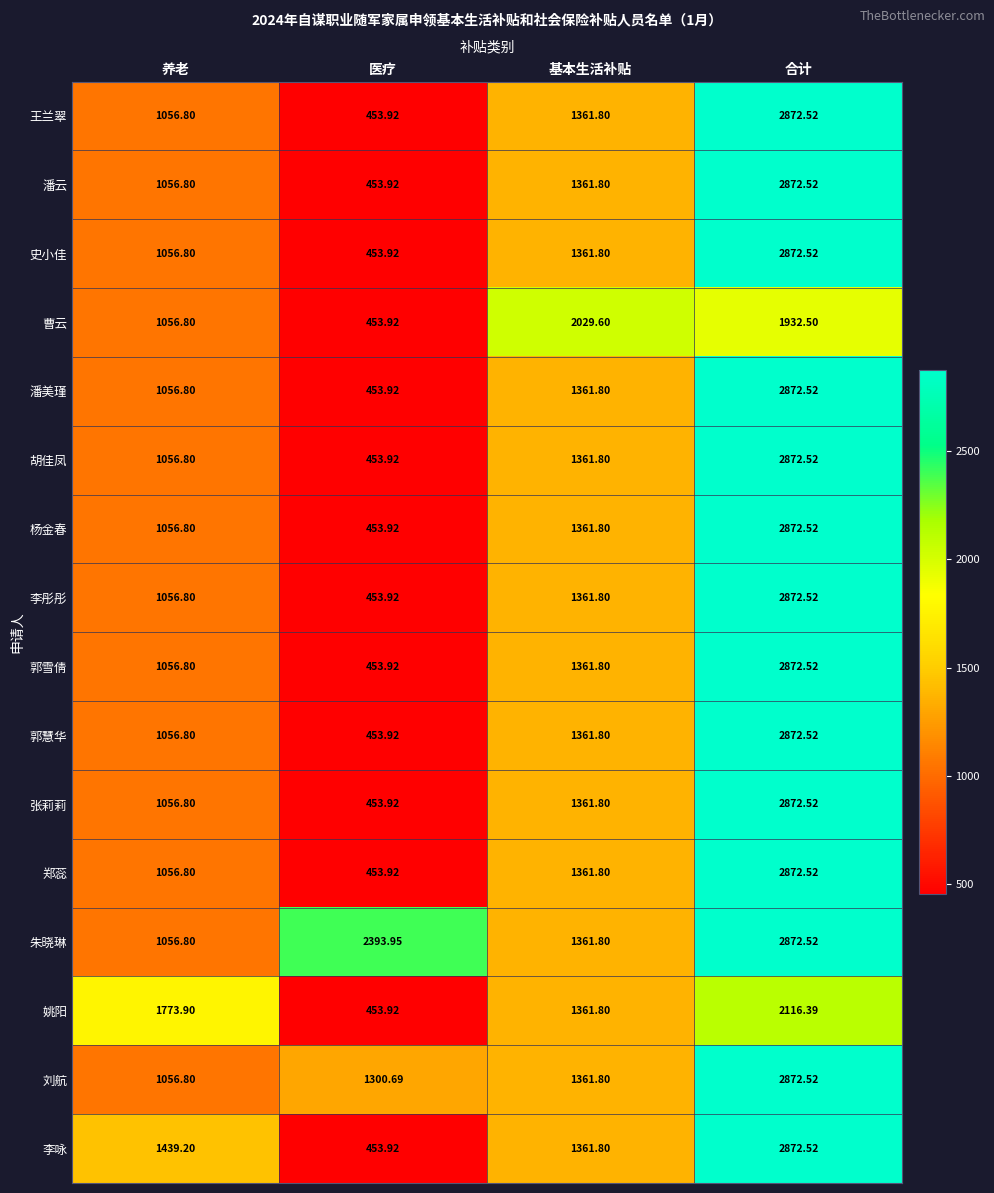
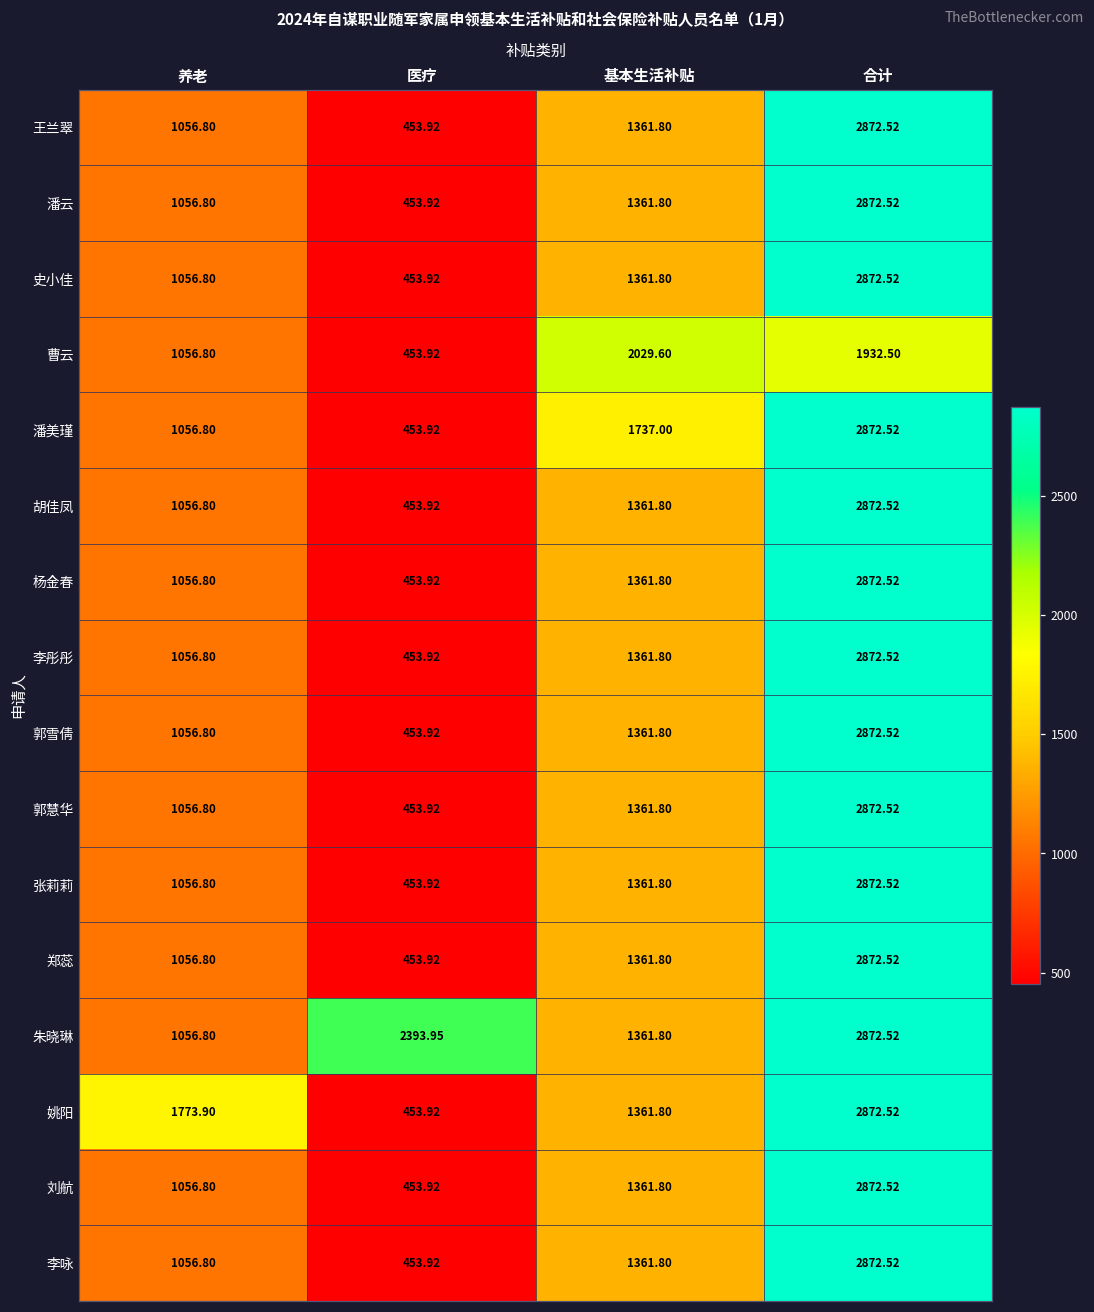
潘美瑾, 基本生活补贴: 1361.80 -> 1737.00
姚阳, 合计: 2116.39 -> 2872.52
刘航, 医疗: 1300.69 -> 453.92
李咏, 养老: 1439.20 -> 1056.80
